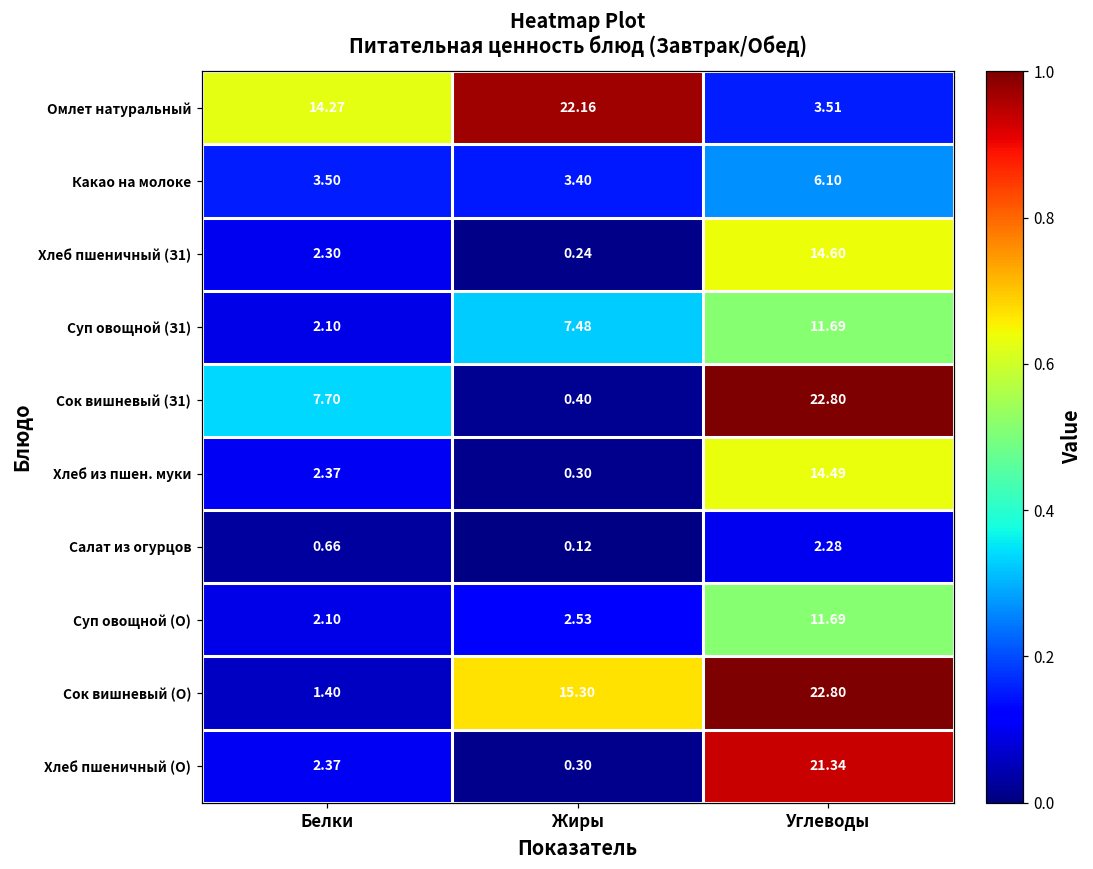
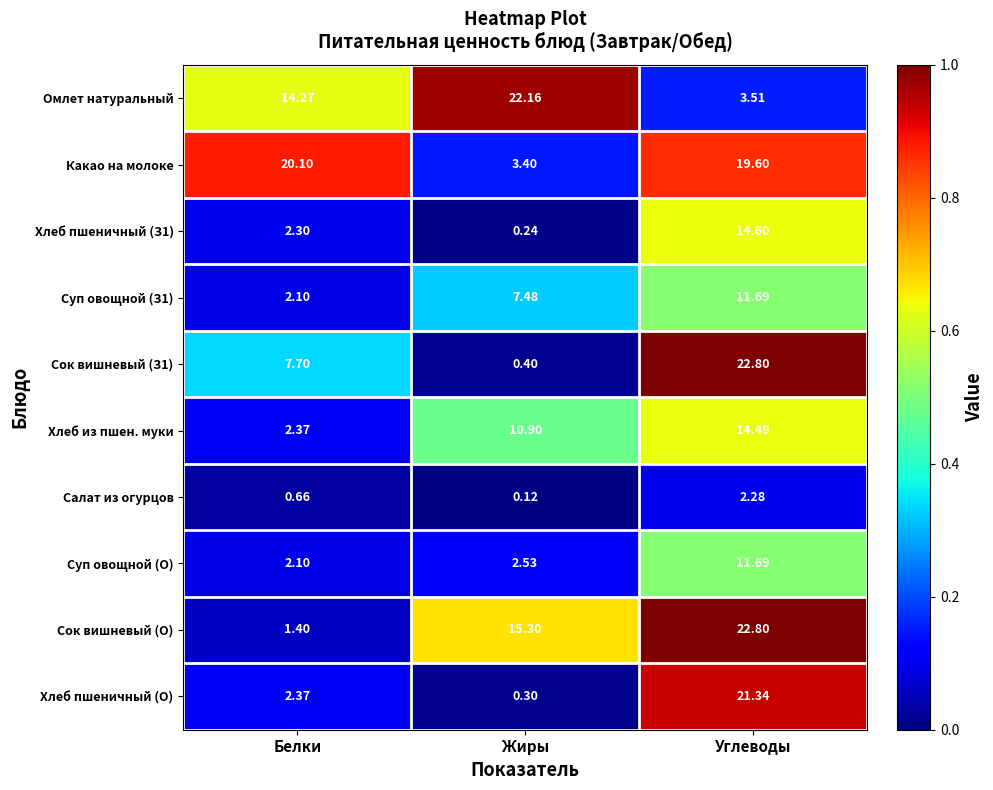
Какао на молоке, Белки: 3.50 -> 20.10
Какао на молоке, Углеводы: 6.10 -> 19.60
Хлеб из пшен. муки, Жиры: 0.30 -> 10.90
